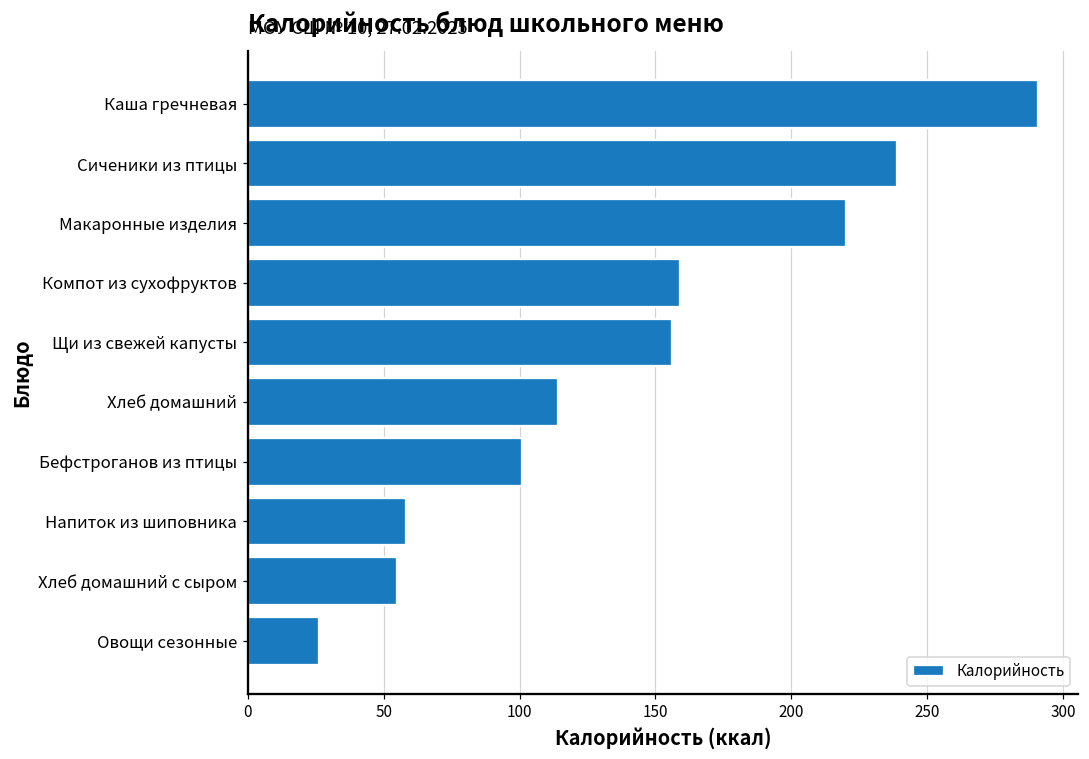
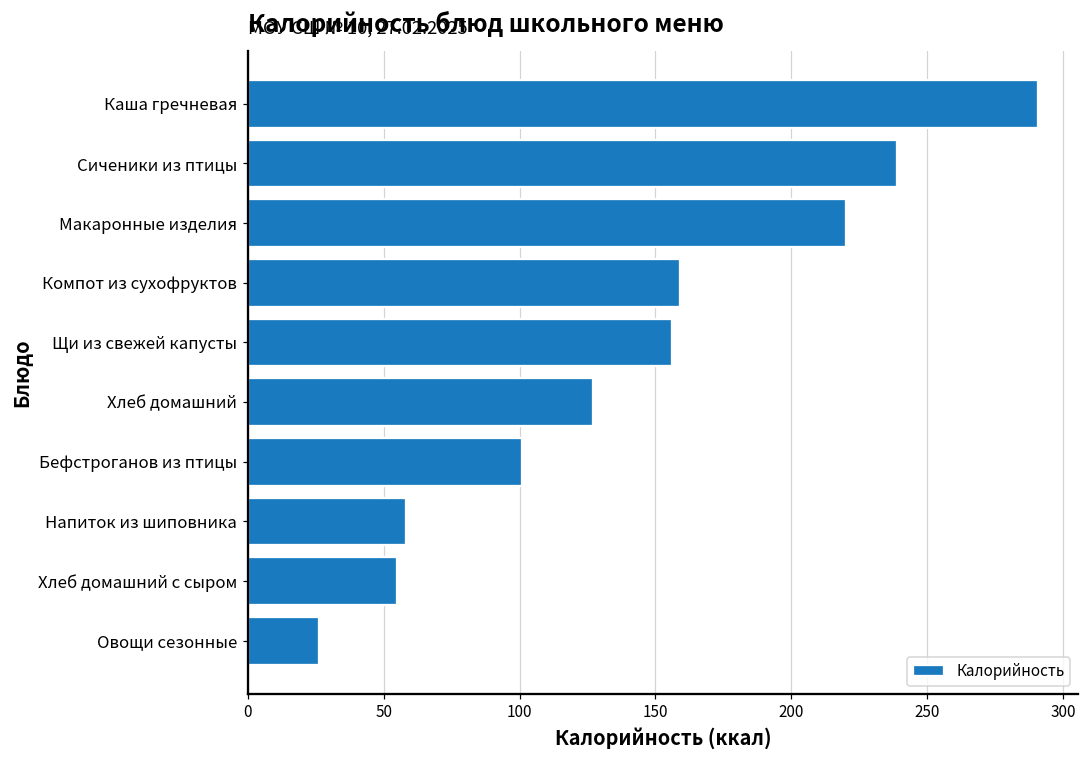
Хлеб домашний: 114 -> 127
